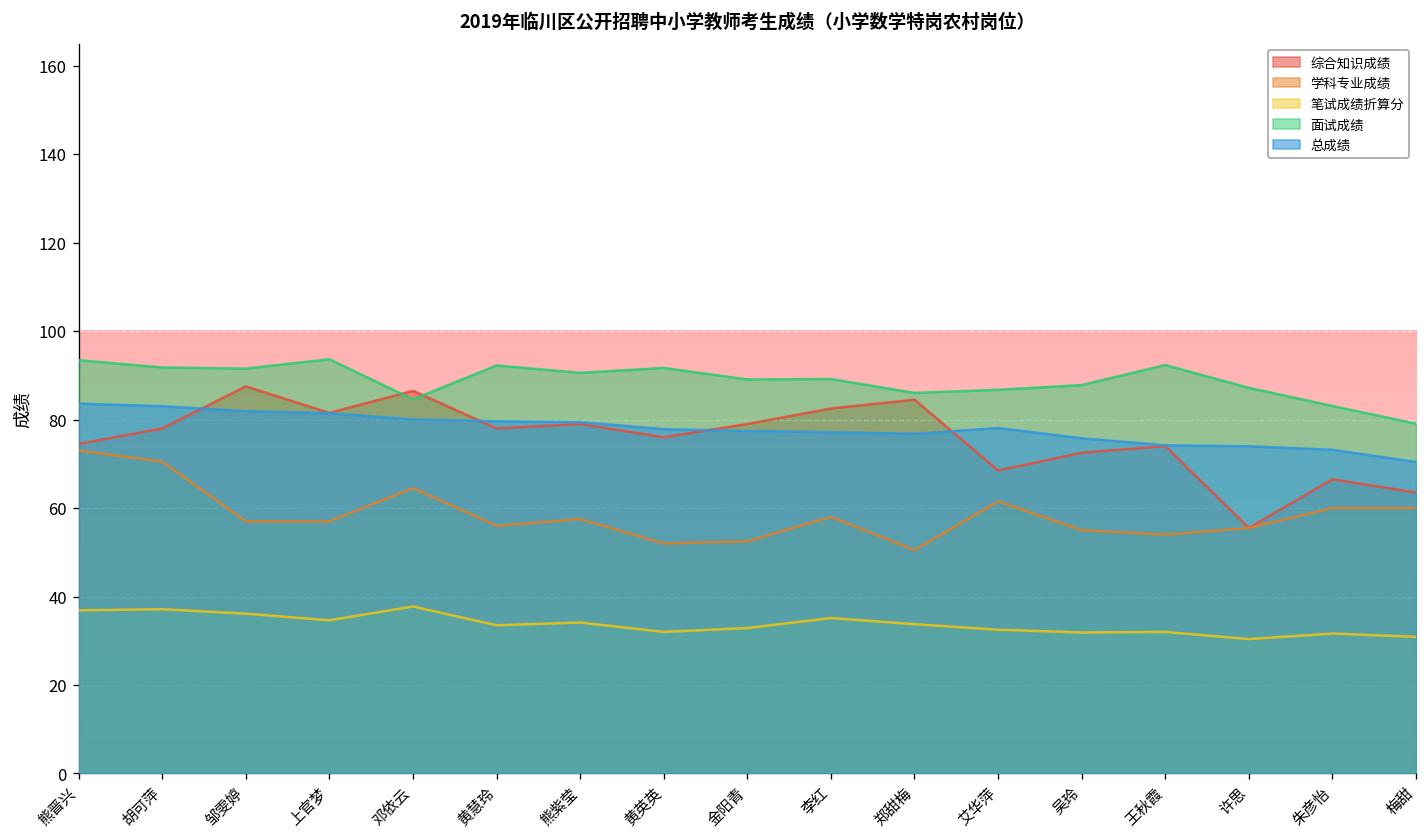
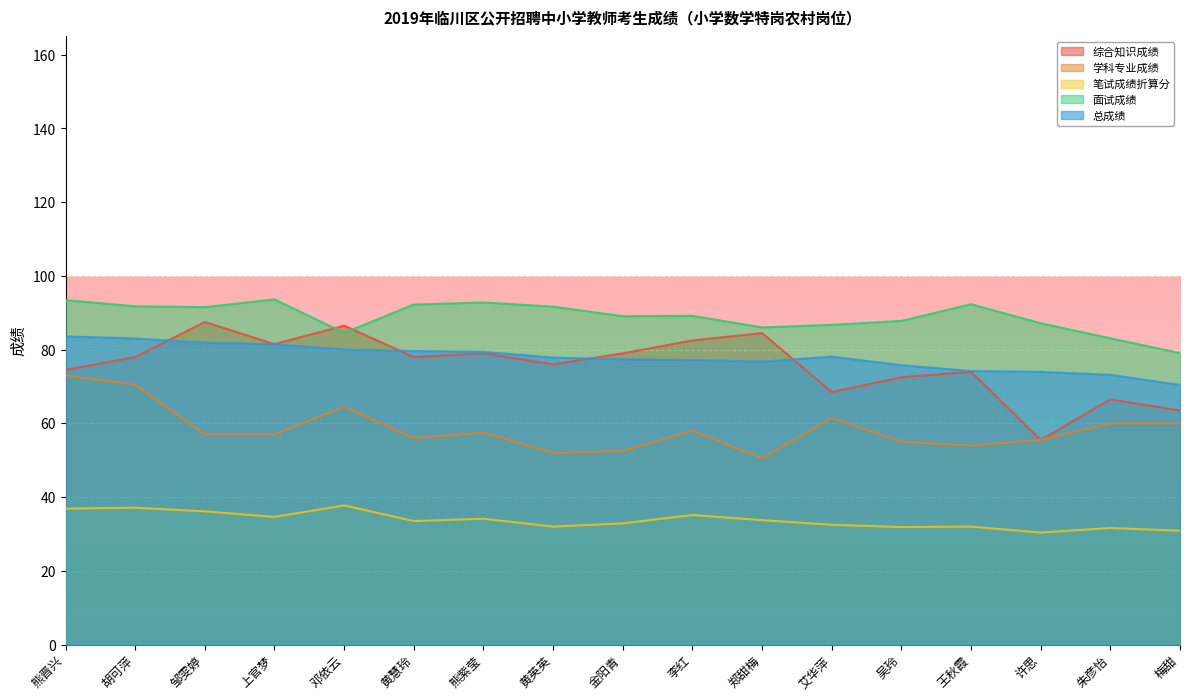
面试成绩, 熊紫莹: 91 -> 93
